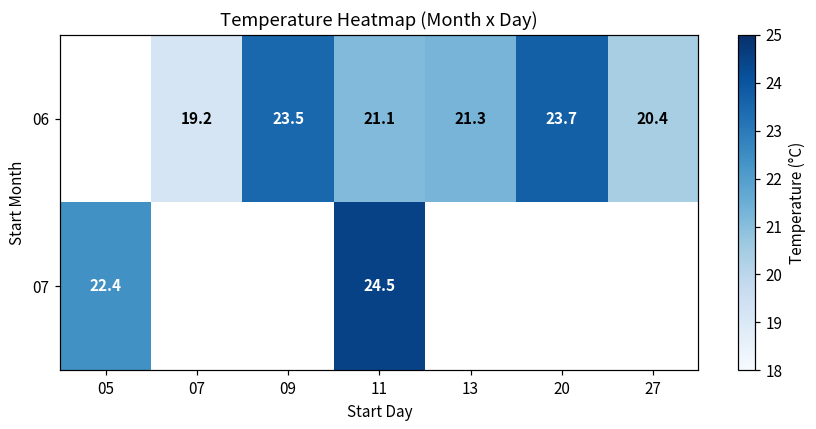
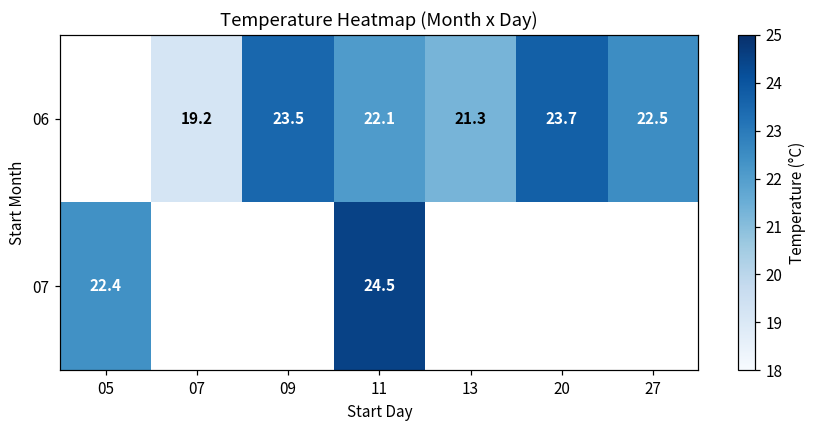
06, 11: 21.1 -> 22.1
06, 27: 20.4 -> 22.5
